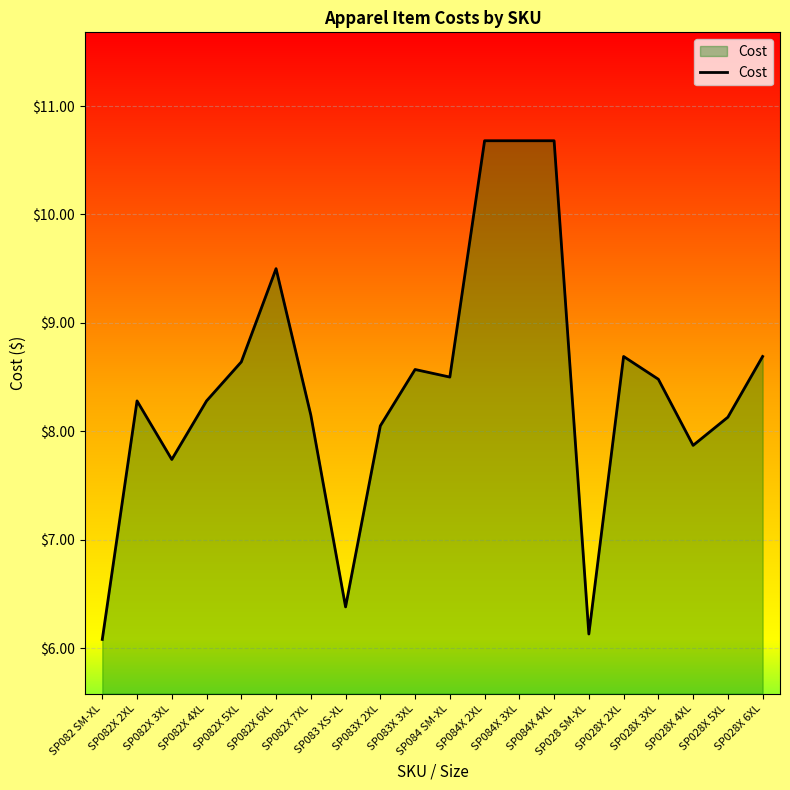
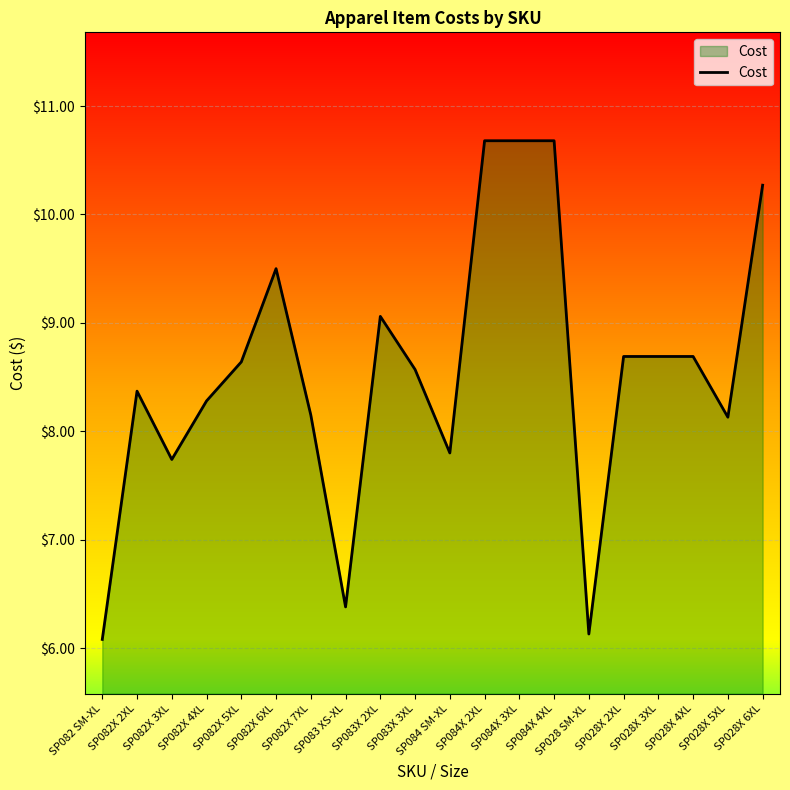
SP082X 2XL: $8.28 -> $8.37
SP083X 2XL: $8.05 -> $9.06
SP084 SM-XL: $8.5 -> $7.8
SP028X 3XL: $8.48 -> $8.69
SP028X 4XL: $7.87 -> $8.69
SP028X 6XL: $8.69 -> $10.27
